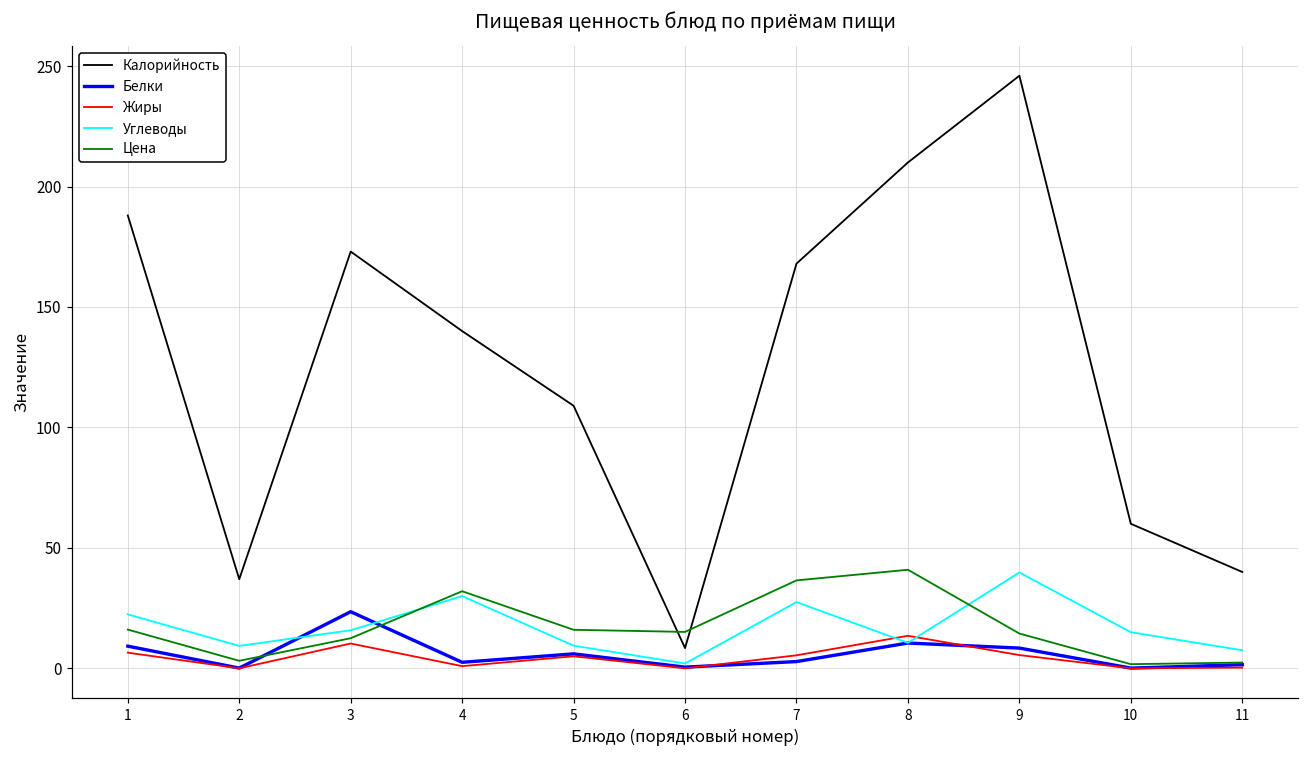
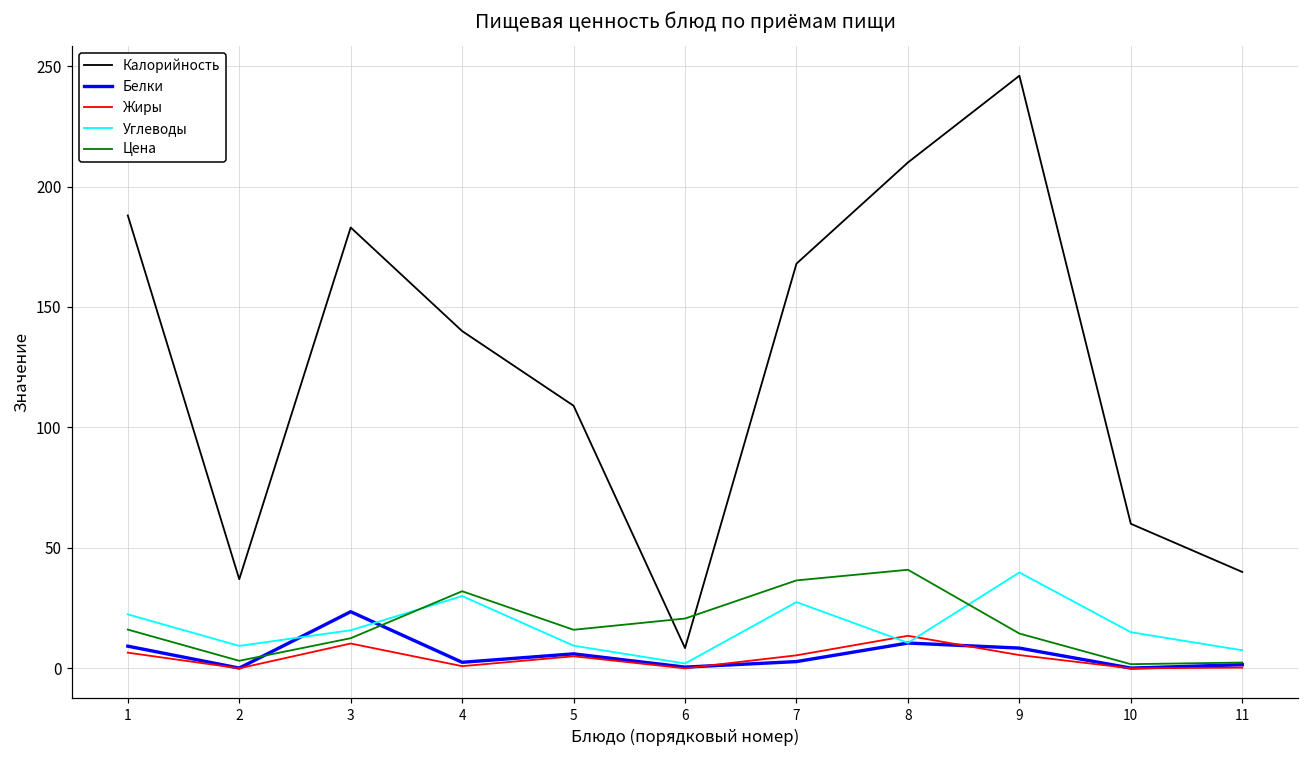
Калорийность, 3: 173 -> 183
Цена, 6: 15 -> 21
